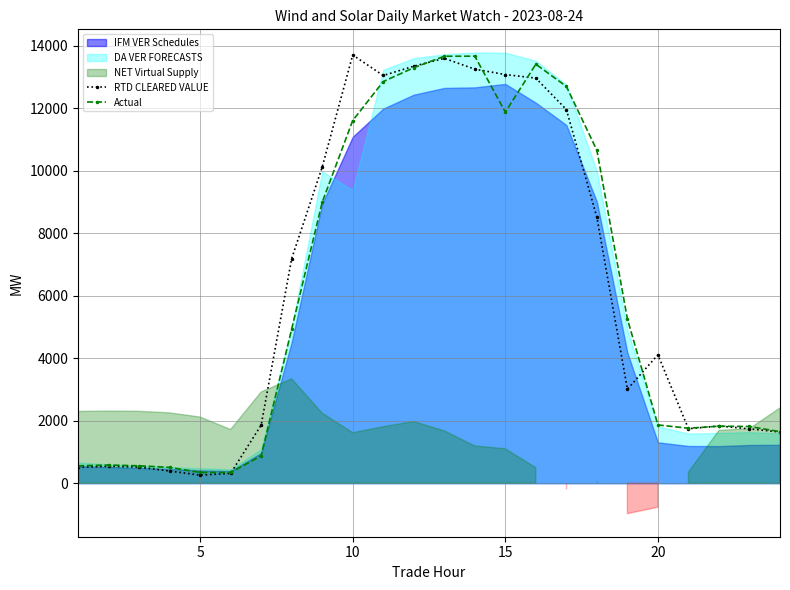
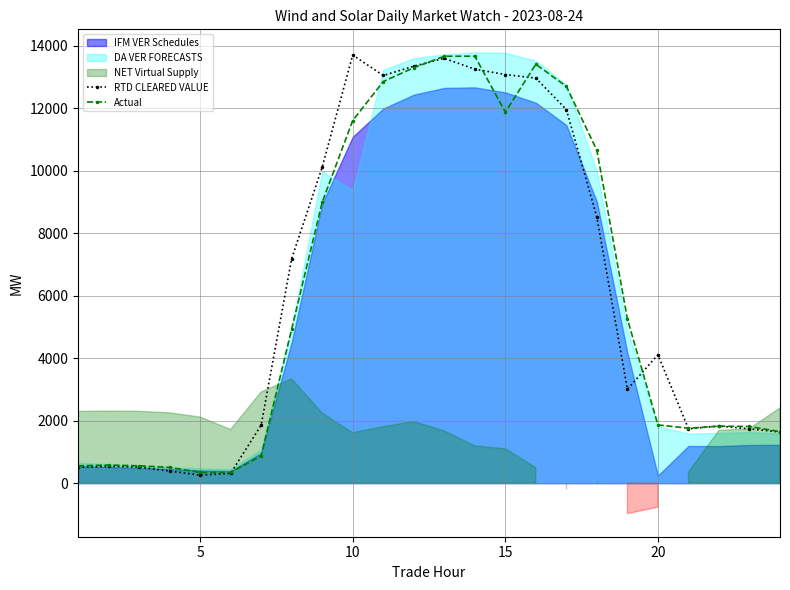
IFM VER Schedules, 15: 12800 -> 12500
IFM VER Schedules, 20: 1300 -> 200
